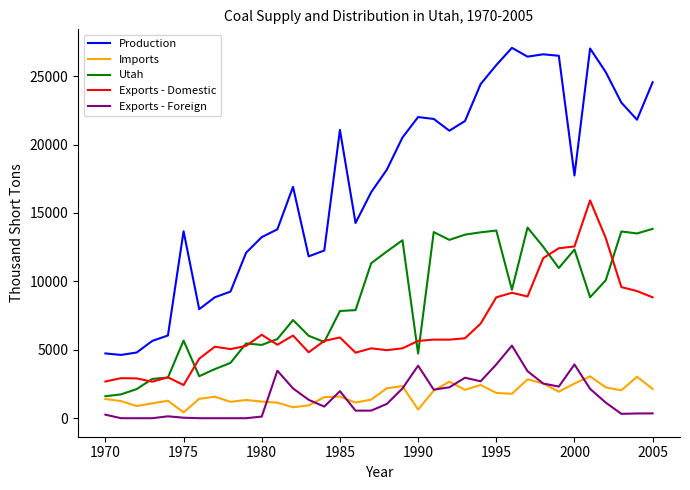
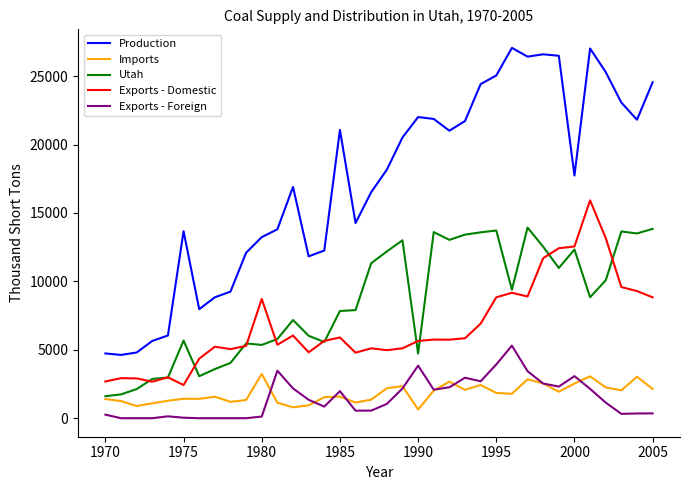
Imports, 1975: 400 -> 1400
Imports, 1980: 1200 -> 3200
Exports - Domestic, 1980: 6100 -> 8700
Production, 1995: 25800 -> 25100
Exports - Foreign, 2000: 3900 -> 3100
